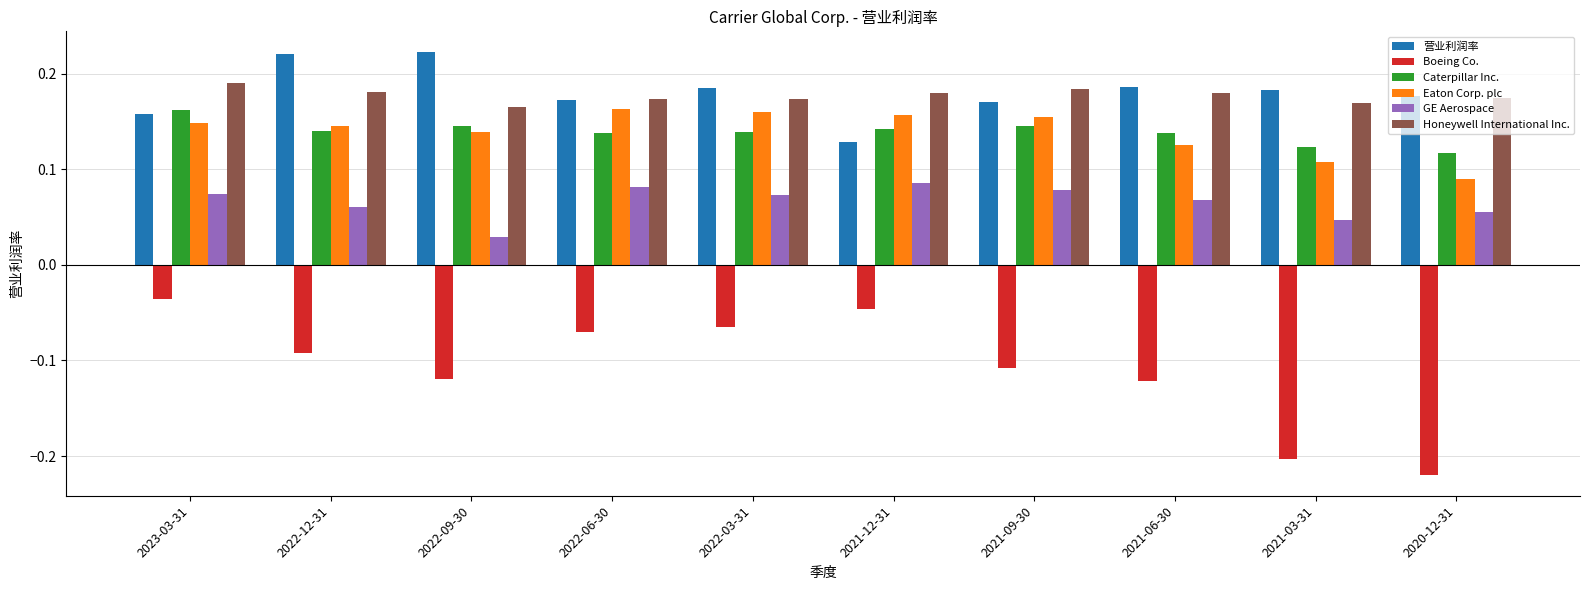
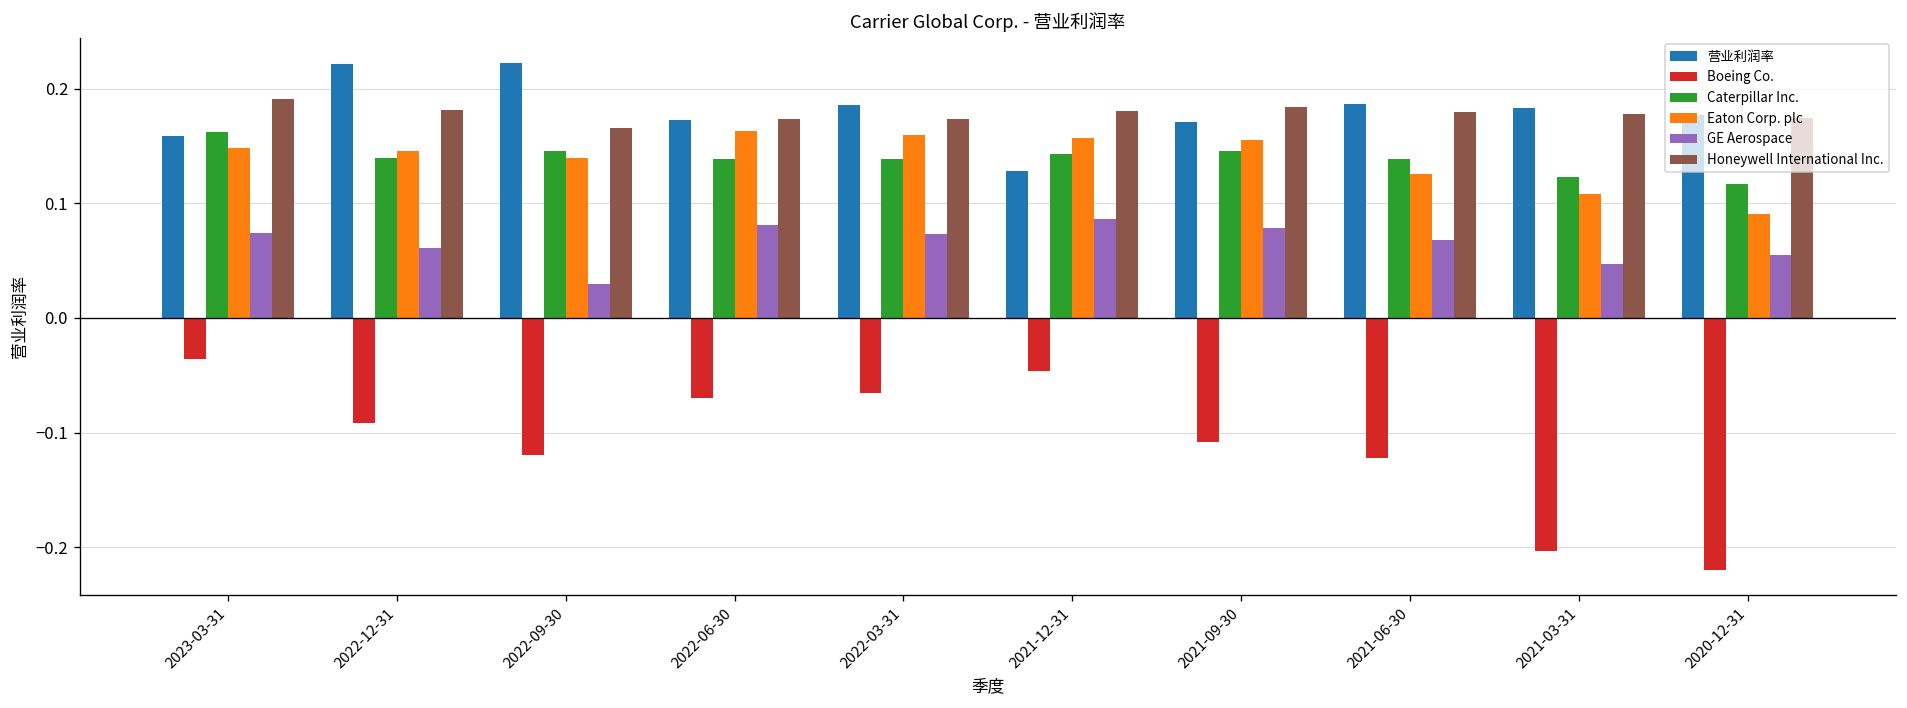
Honeywell International Inc., 2021-03-31: 0.17 -> 0.18
